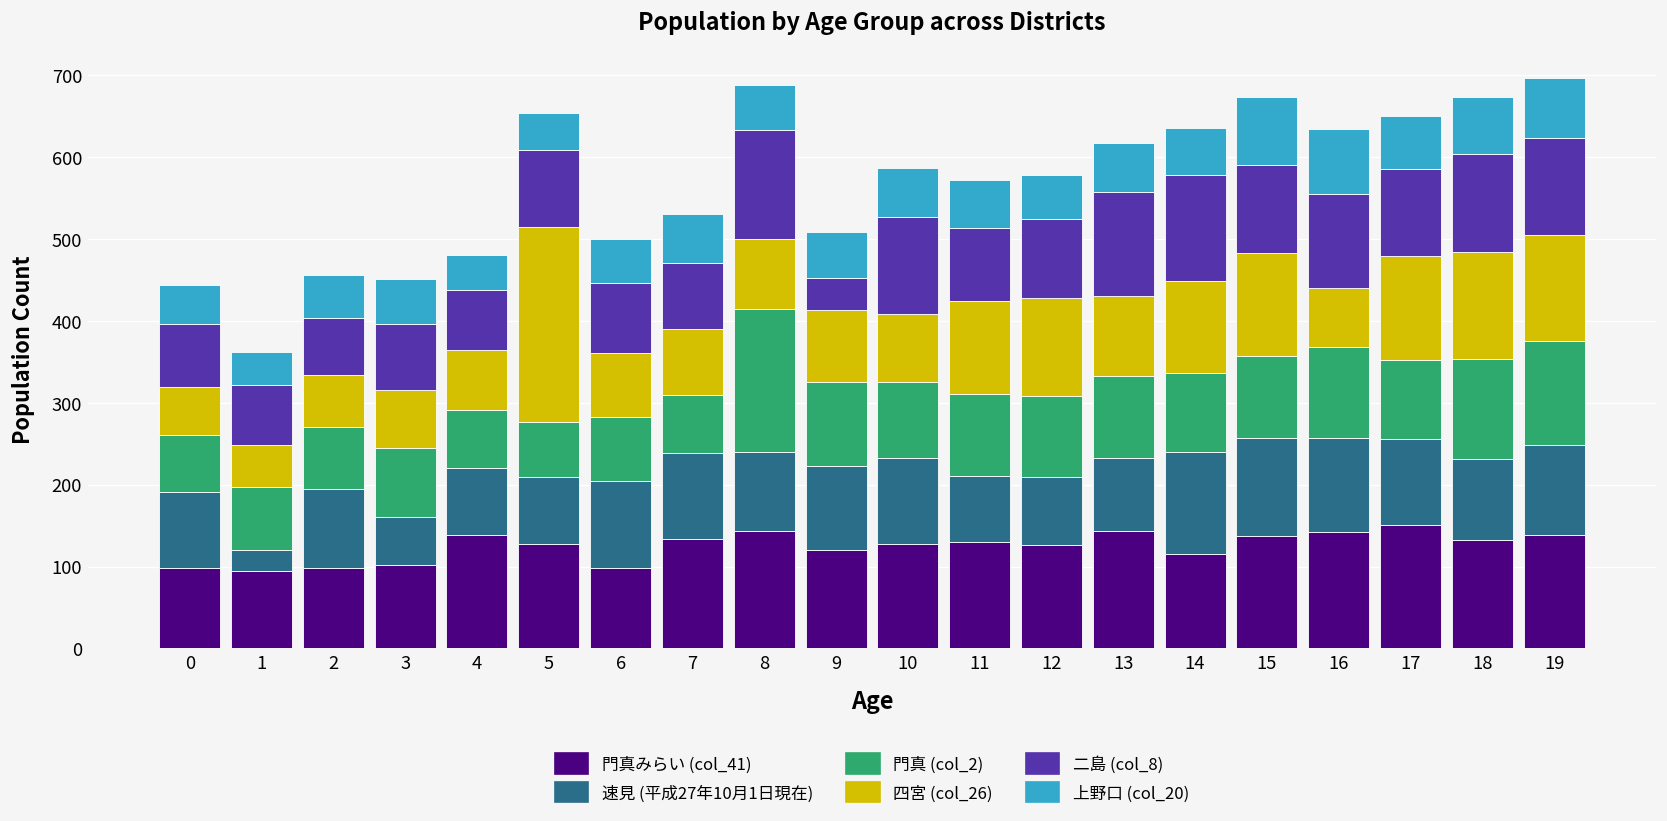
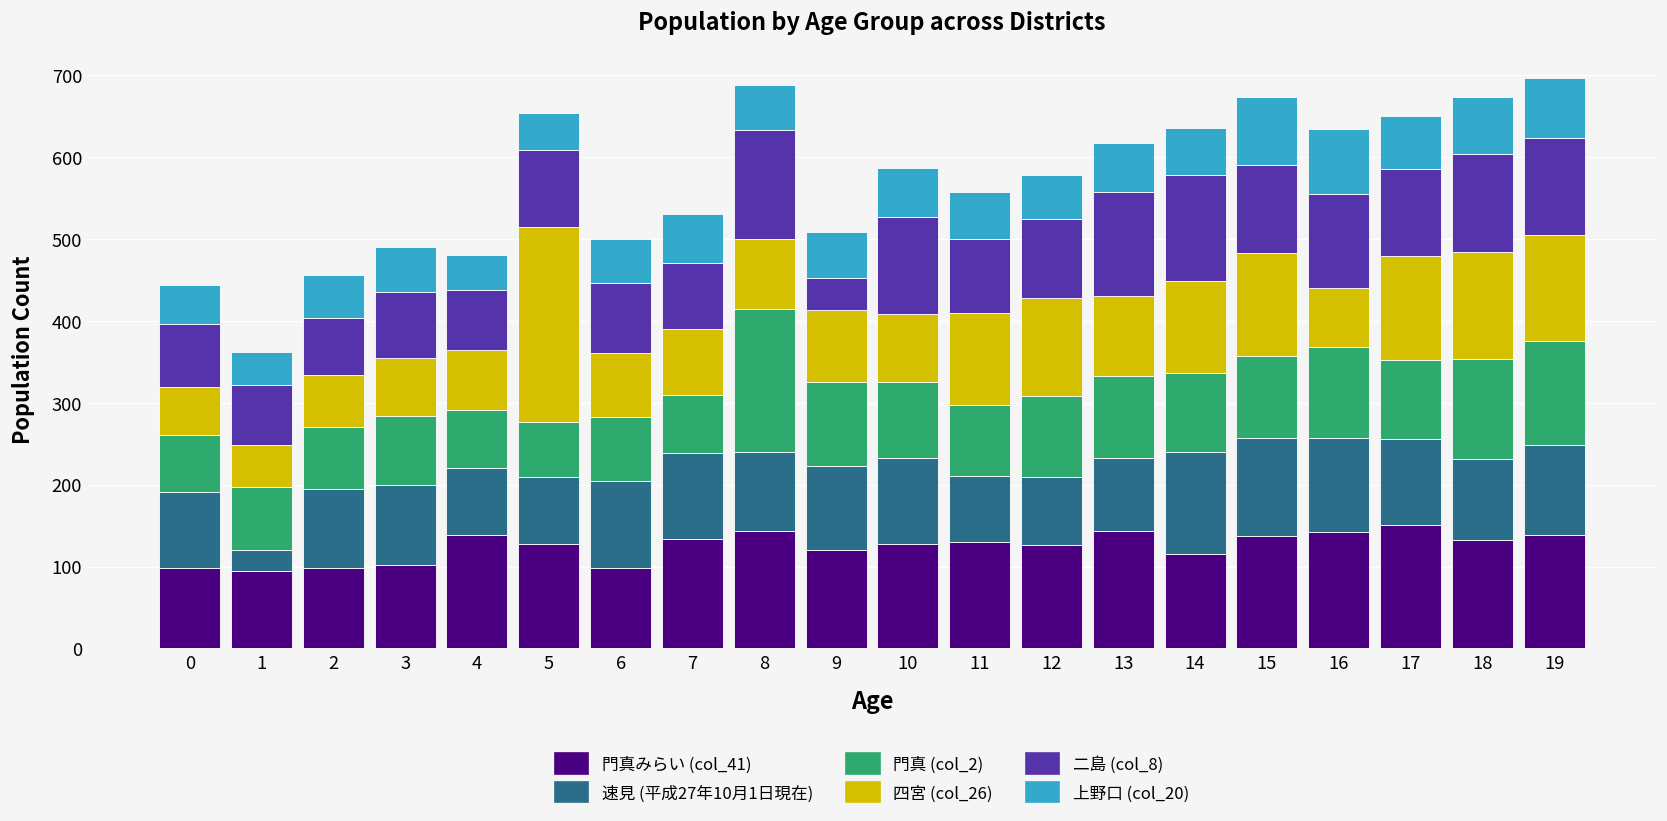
速見 (平成27年10月1日現在), 3: 60 -> 100
門真 (col_2), 11: 100 -> 90
